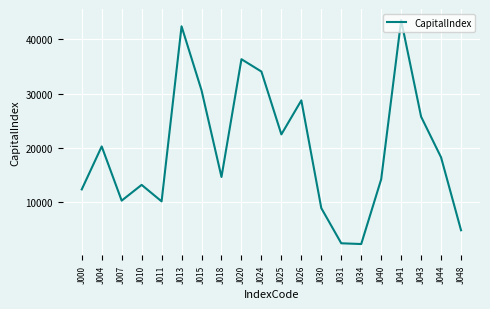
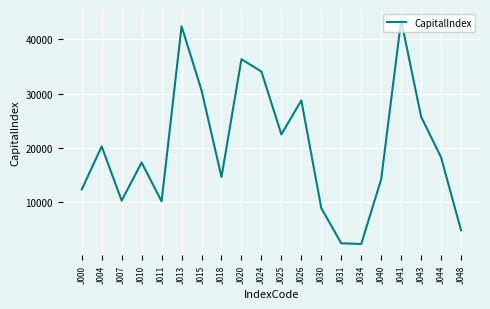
J010: 13000 -> 17000
